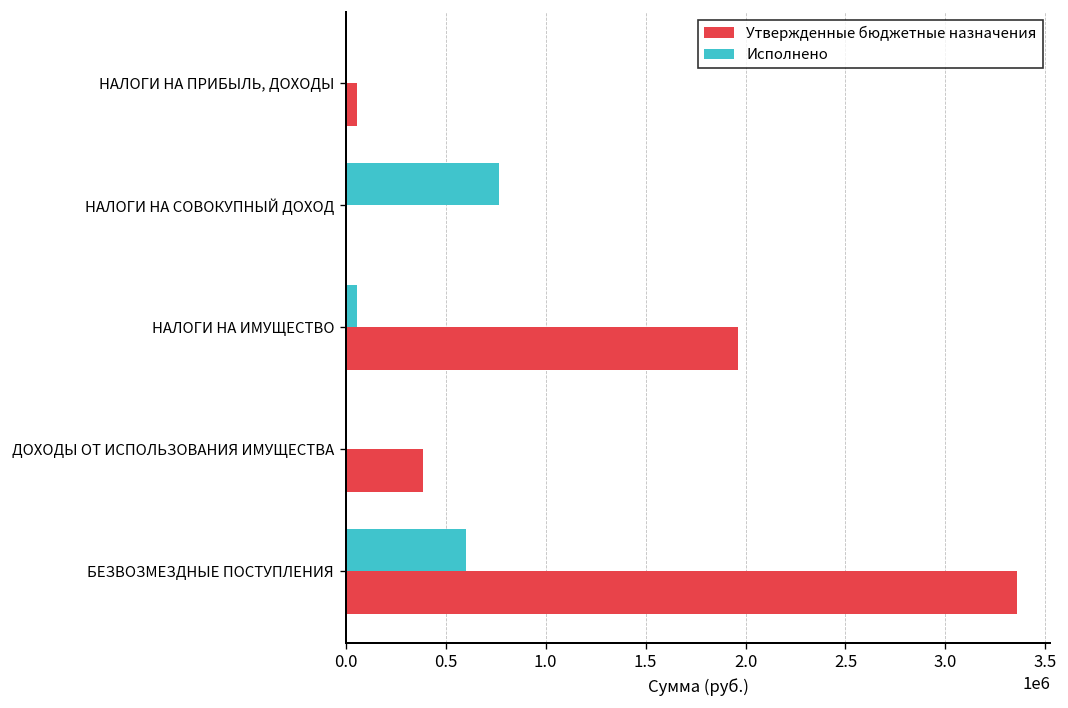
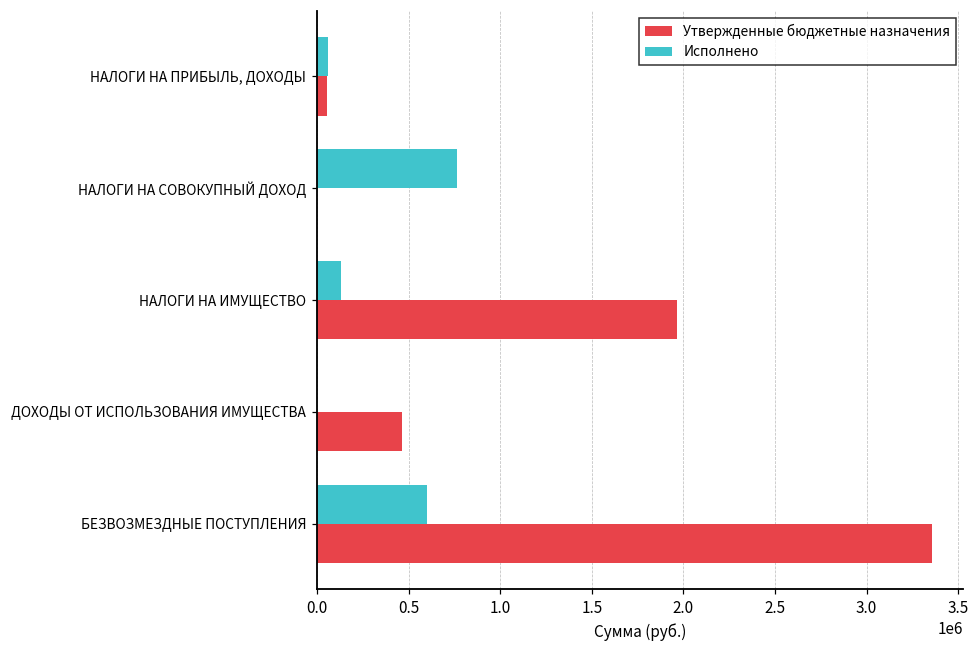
Исполнено, НАЛОГИ НА ПРИБЫЛЬ, ДОХОДЫ: 10000 -> 60000
Исполнено, НАЛОГИ НА ИМУЩЕСТВО: 60000 -> 130000
Утвержденные бюджетные назначения, ДОХОДЫ ОТ ИСПОЛЬЗОВАНИЯ ИМУЩЕСТВА: 390000 -> 460000
